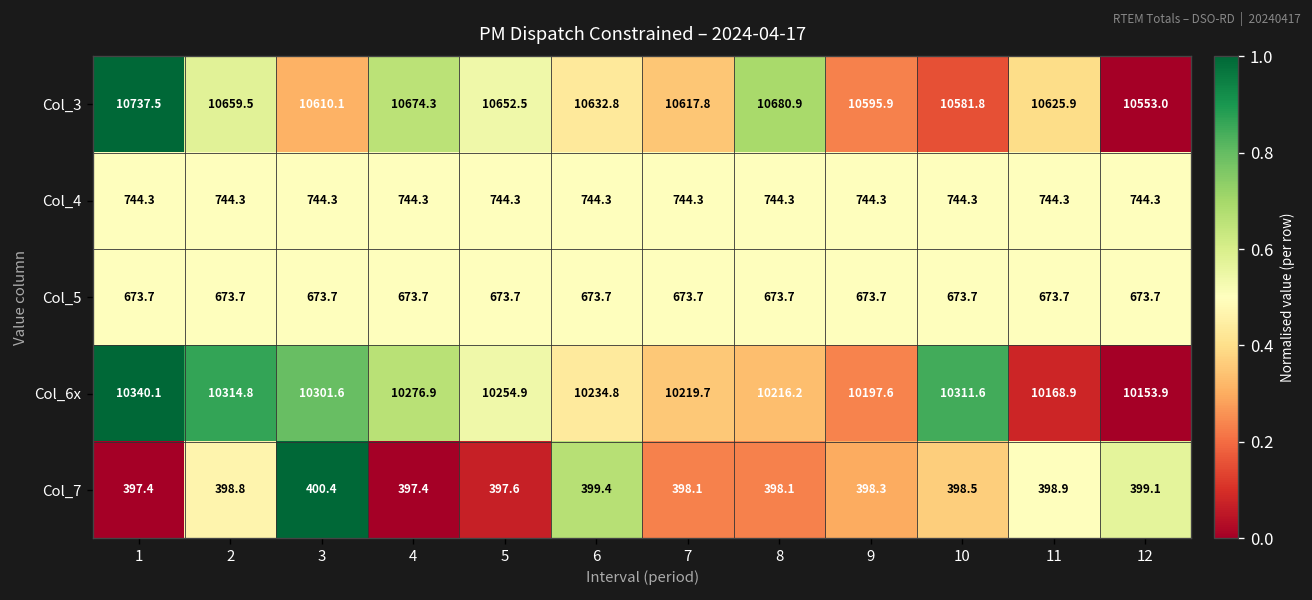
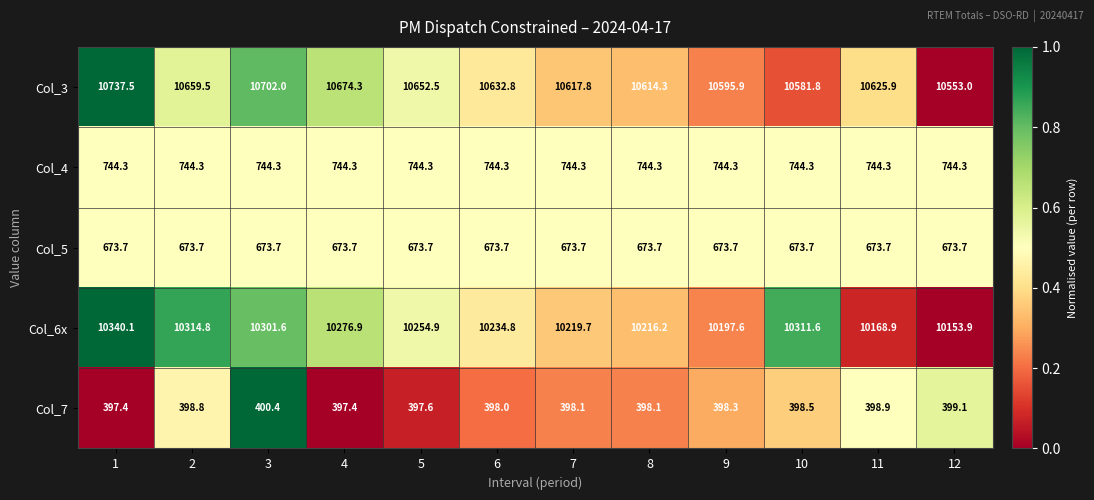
Col_3, 3: 10610.1 -> 10702.0
Col_3, 8: 10680.9 -> 10614.3
Col_7, 6: 399.4 -> 398.0
